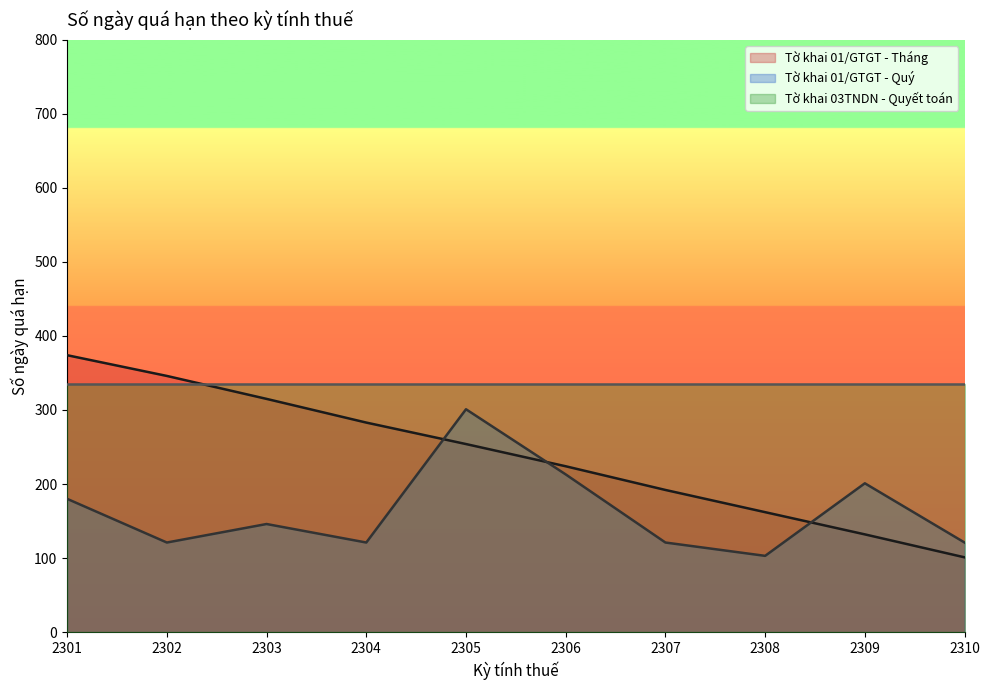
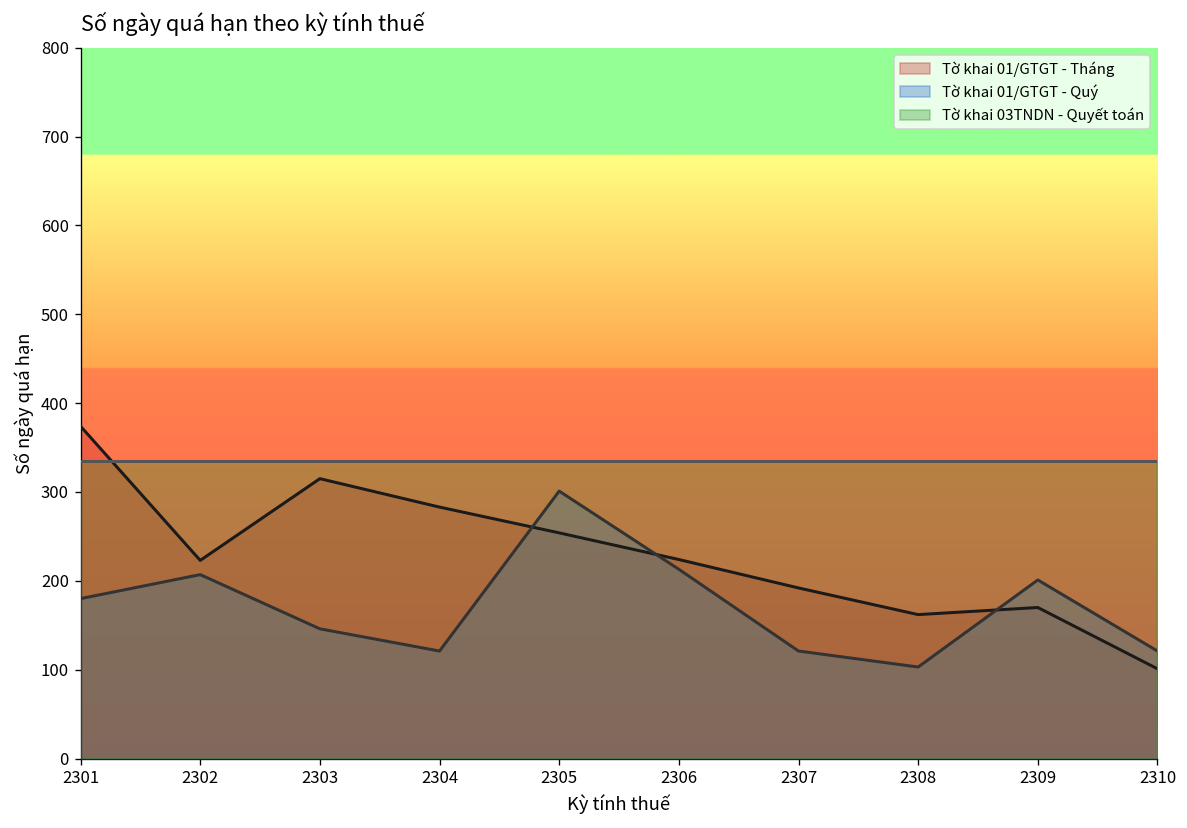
Tờ khai 01/GTGT - Tháng, 2302: 350 -> 220
Tờ khai 01/GTGT - Quý, 2302: 120 -> 210
Tờ khai 01/GTGT - Tháng, 2309: 130 -> 170
